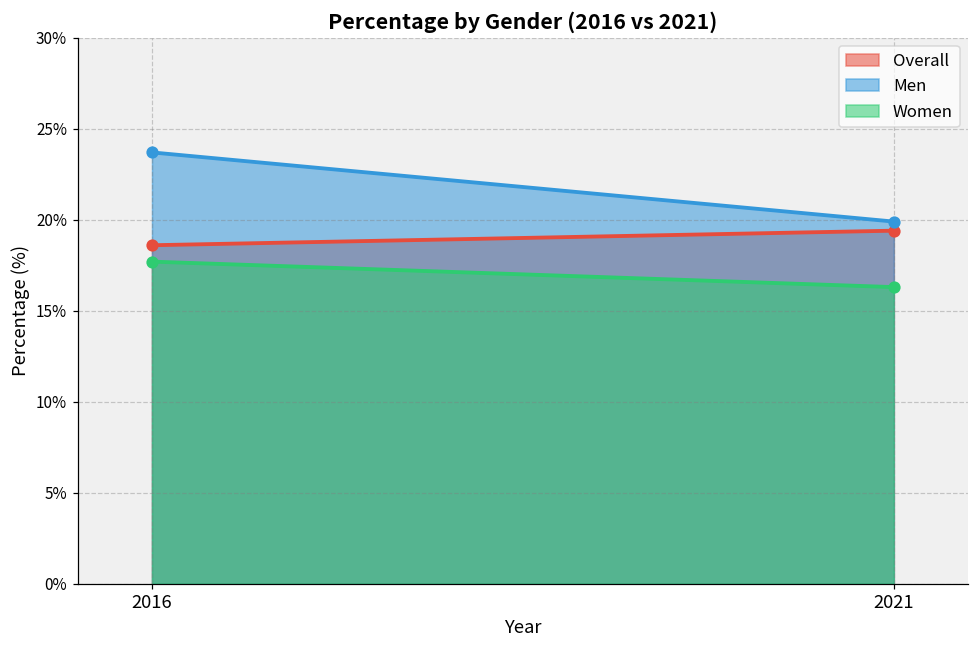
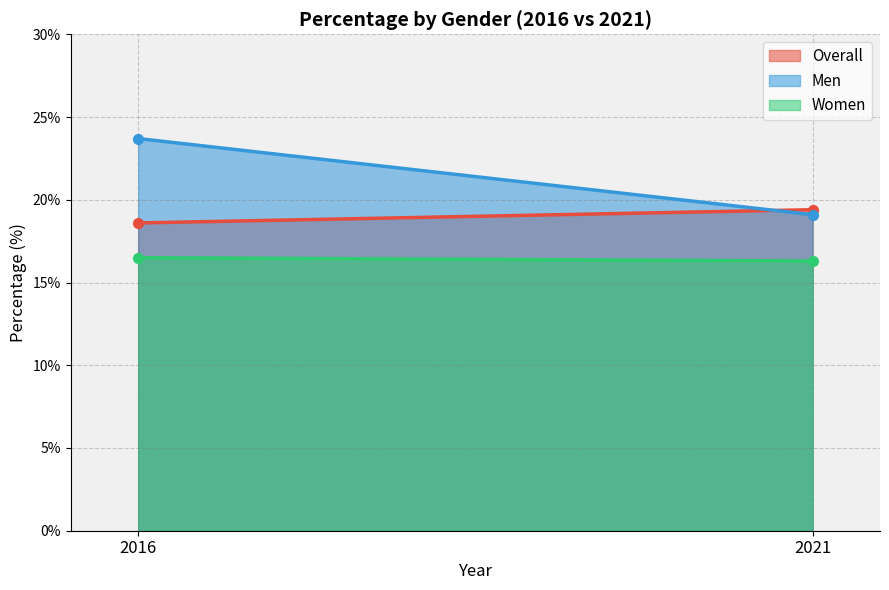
Women, 2016: 17.7% -> 16.5%
Men, 2021: 19.9% -> 19.1%
